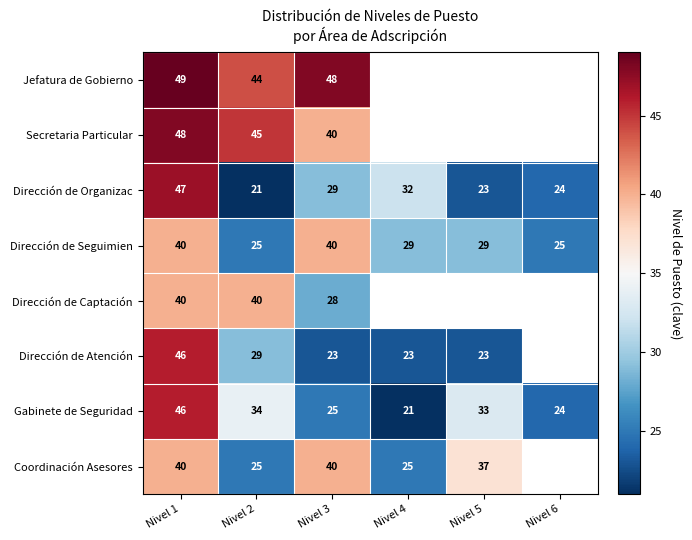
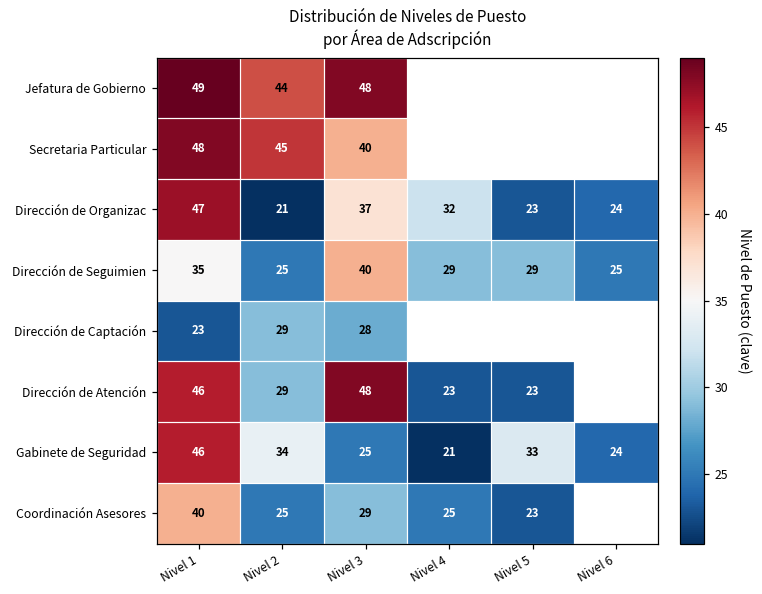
Dirección de Organizac, Nivel 3: 29 -> 37
Dirección de Seguimien, Nivel 1: 40 -> 35
Dirección de Captación, Nivel 1: 40 -> 23
Dirección de Captación, Nivel 2: 40 -> 29
Dirección de Atención, Nivel 3: 23 -> 48
Coordinación Asesores, Nivel 3: 40 -> 29
Coordinación Asesores, Nivel 5: 37 -> 23
